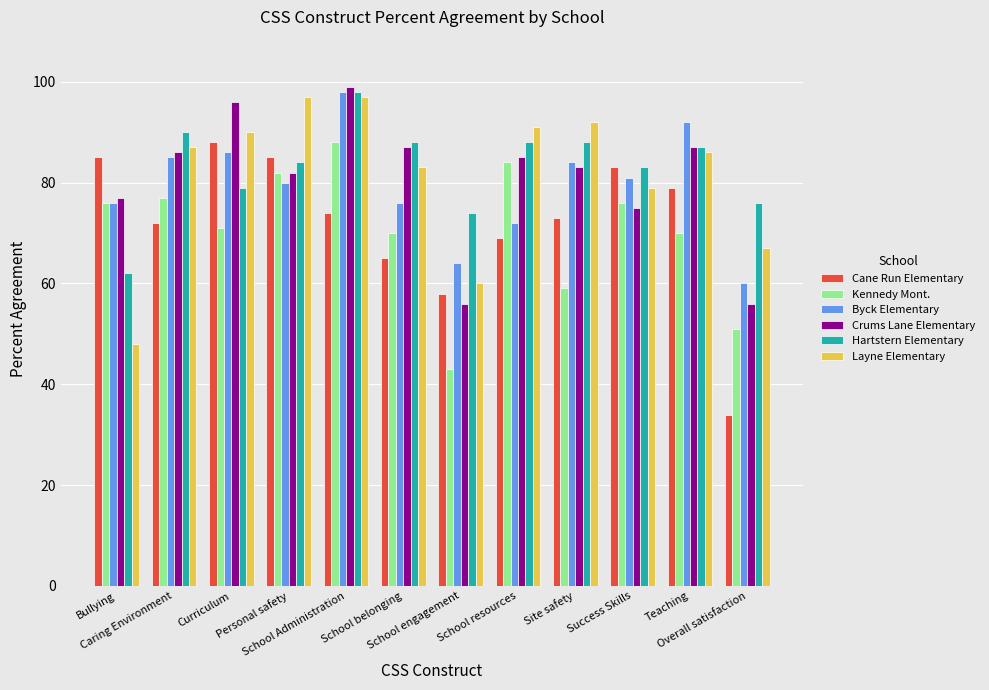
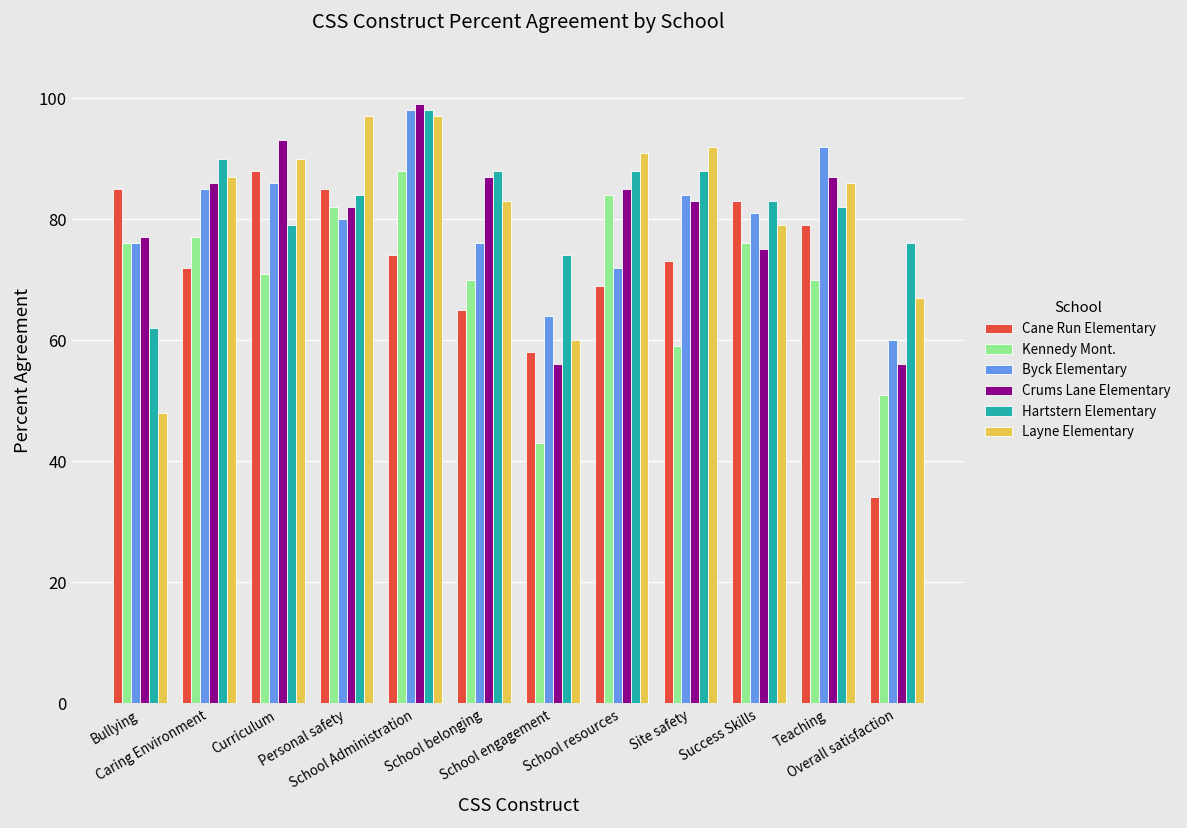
Crums Lane Elementary, Curriculum: 96 -> 93
Hartstern Elementary, Teaching: 87 -> 82
